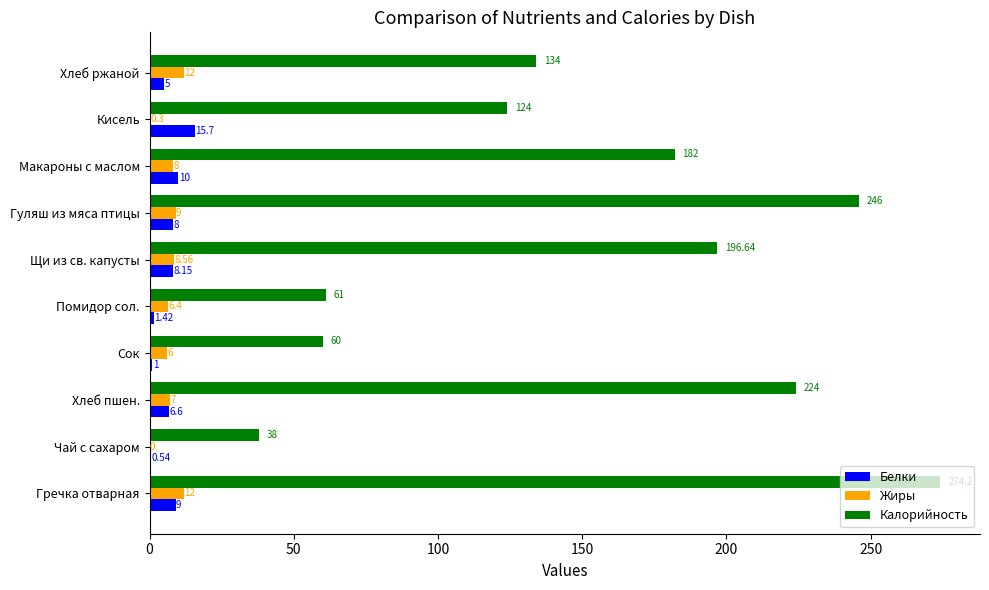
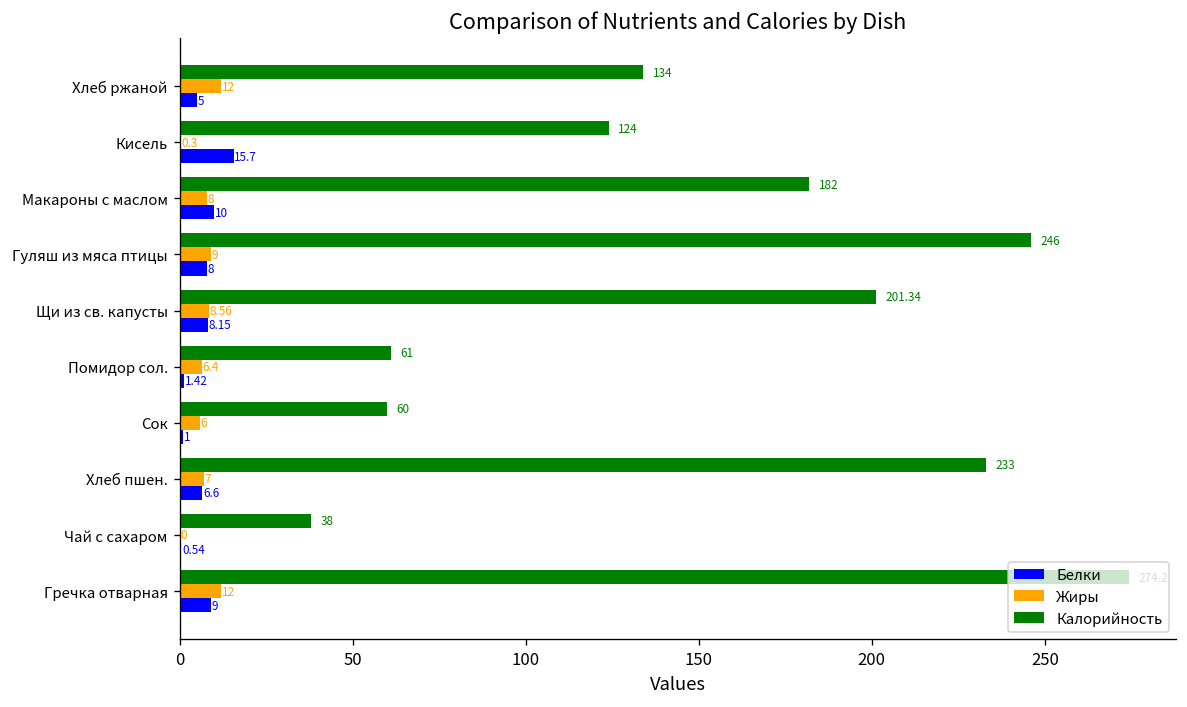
Калорийность, Щи из св. капусты: 196.64 -> 201.34
Калорийность, Хлеб пшен.: 224 -> 233
